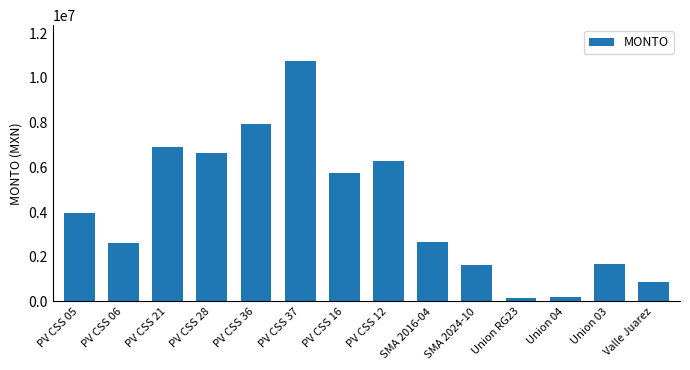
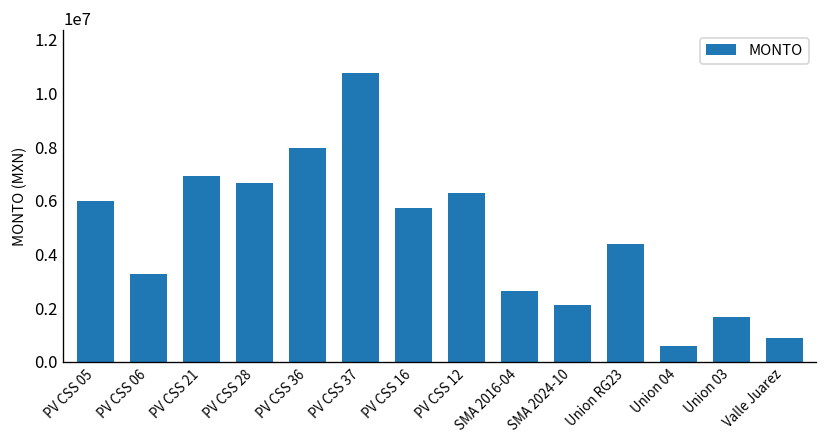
PV CSS 05: 3900000 -> 6000000
PV CSS 06: 2600000 -> 3300000
SMA 2024-10: 1600000 -> 2100000
Union RG23: 100000 -> 4400000
Union 04: 200000 -> 600000
